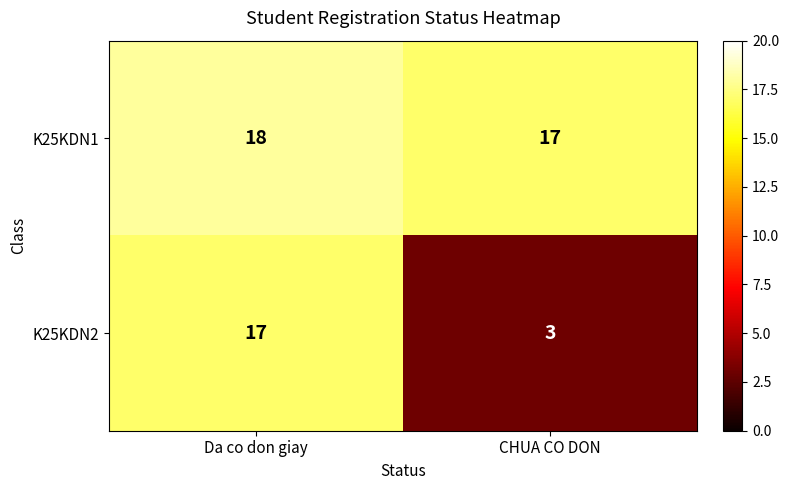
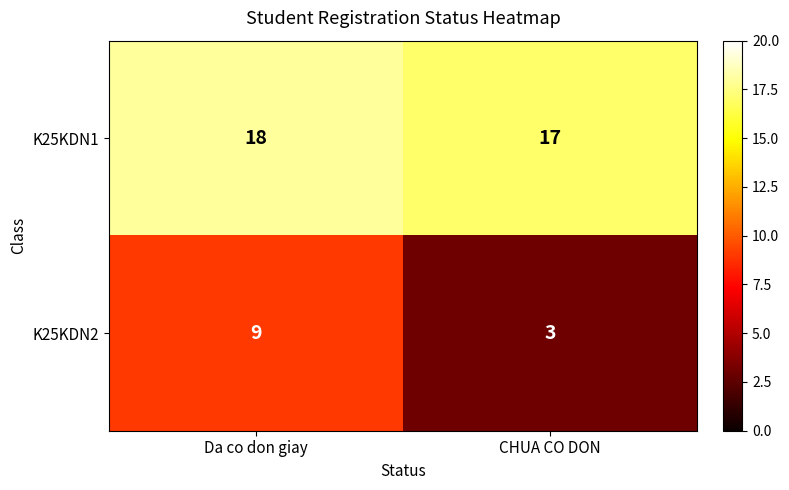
K25KDN2, Da co don giay: 17 -> 9
